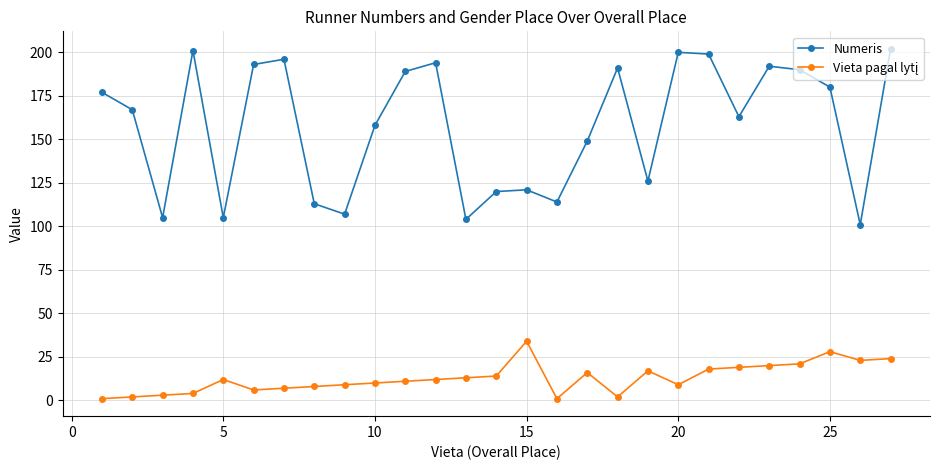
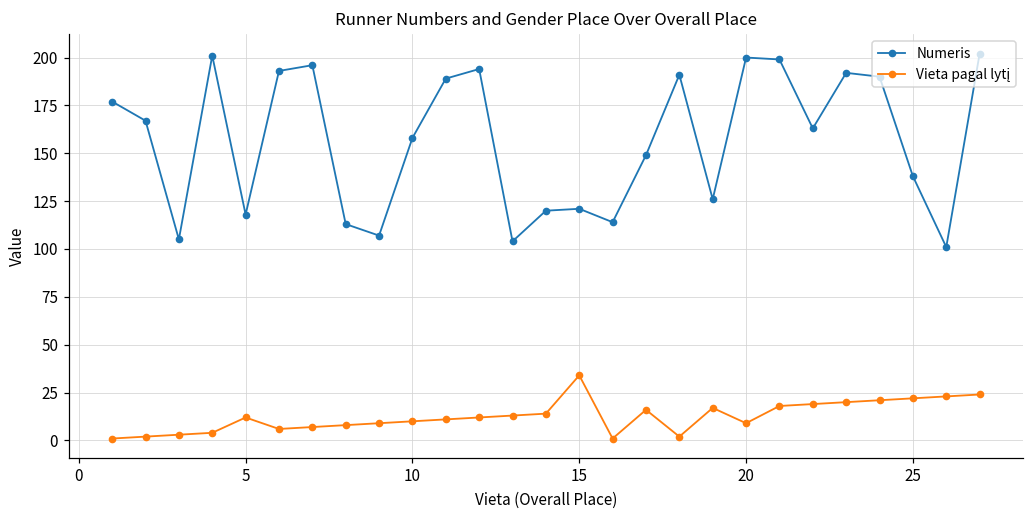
Numeris, 5: 105 -> 118
Numeris, 25: 180 -> 138
Vieta pagal lytį, 25: 28 -> 22
